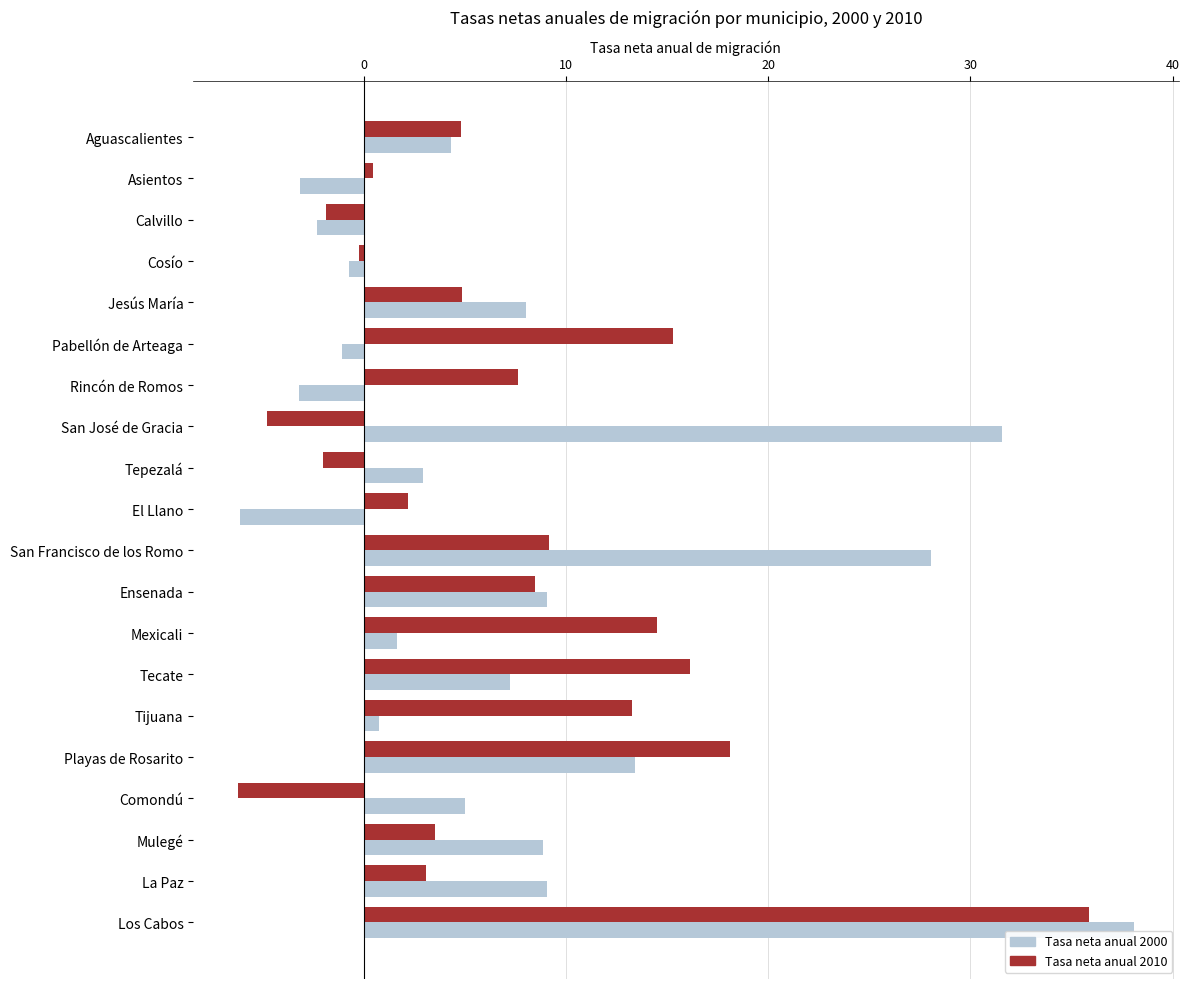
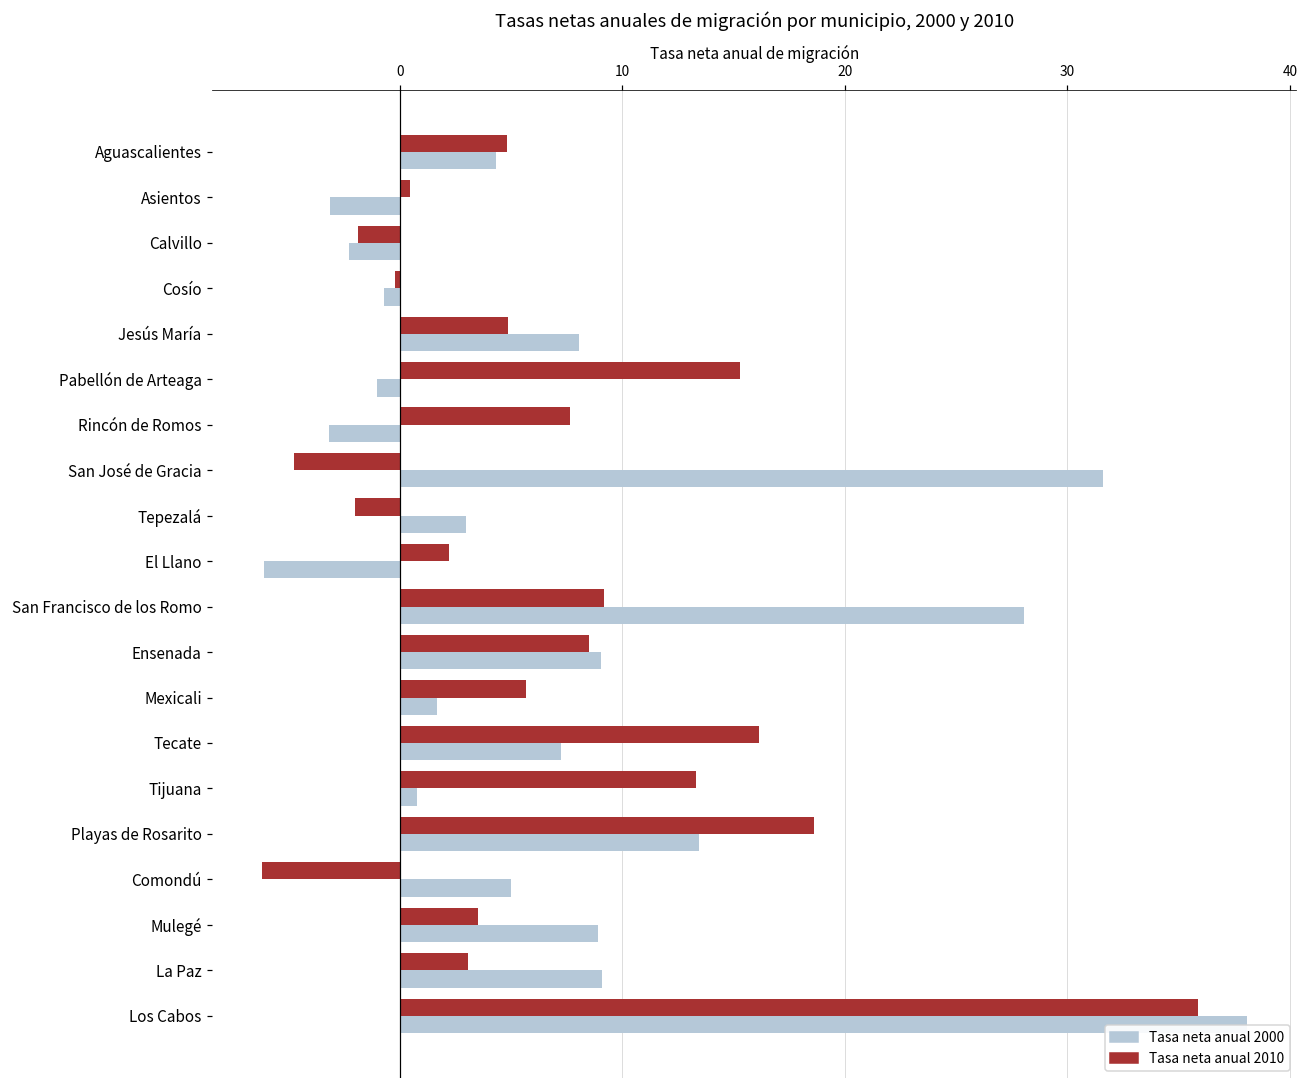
Tasa neta anual 2010, Mexicali: 14.5 -> 5.7
Tasa neta anual 2010, Playas de Rosarito: 18.1 -> 18.6
